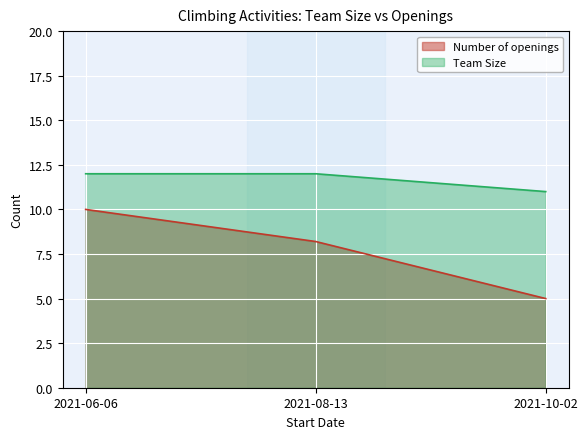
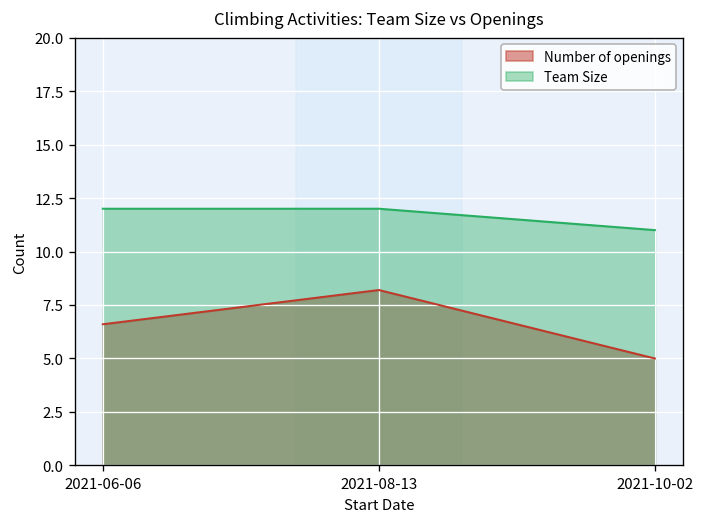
Number of openings, 2021-06-06: 10.0 -> 6.6
